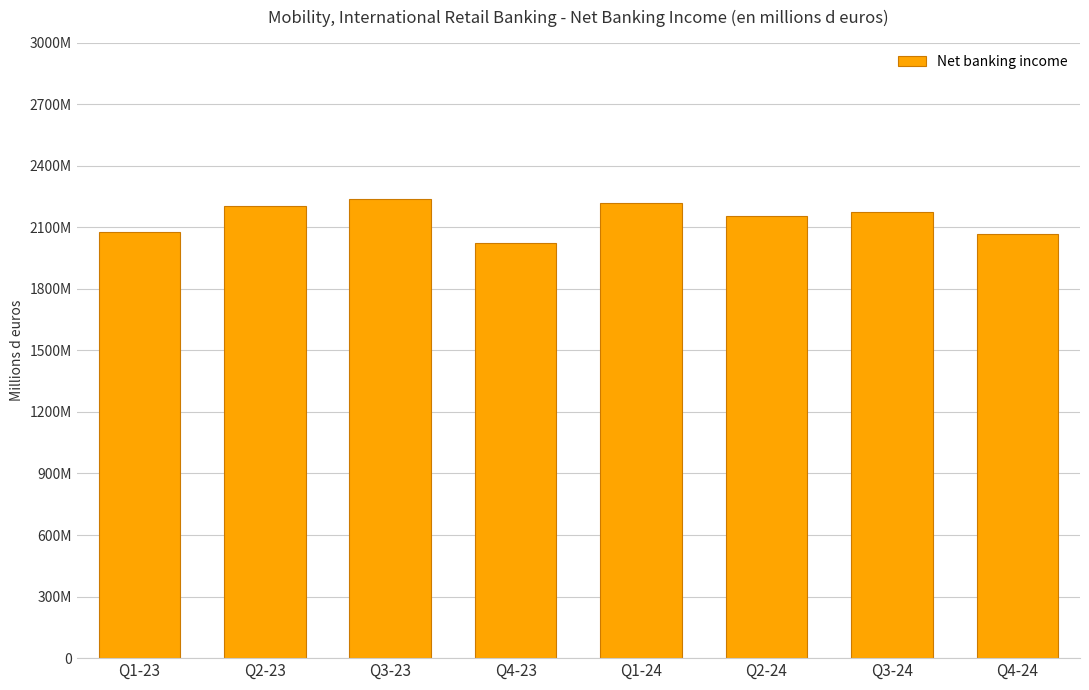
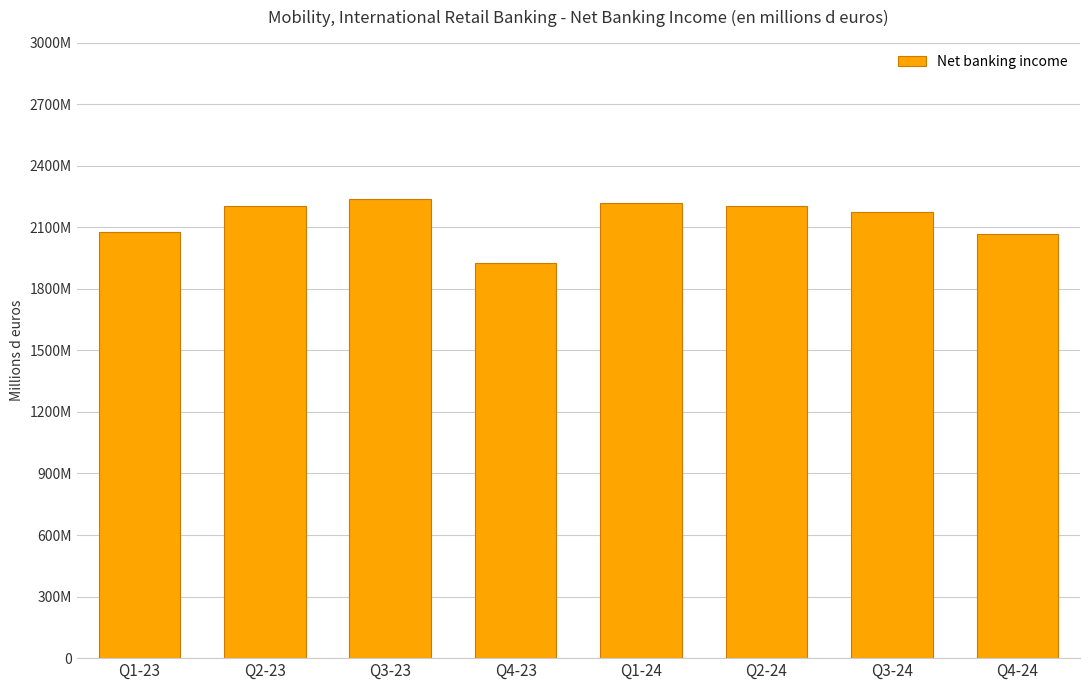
Q4-23: 2030000000 -> 1930000000
Q2-24: 2160000000 -> 2200000000
